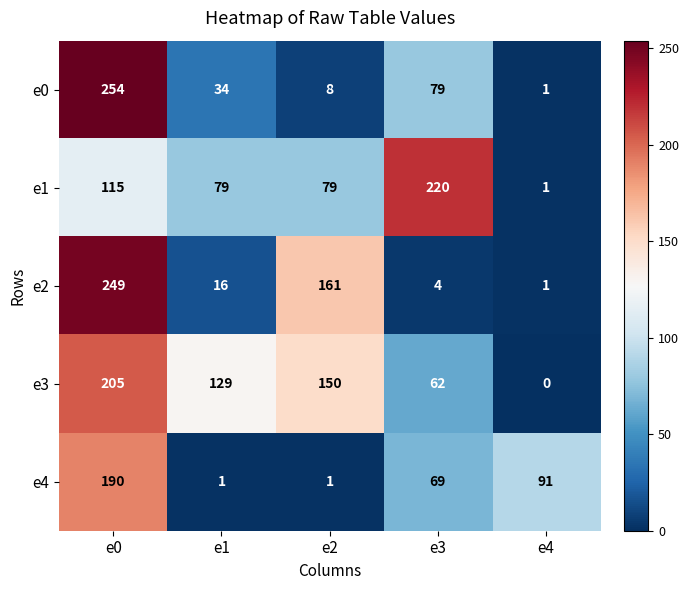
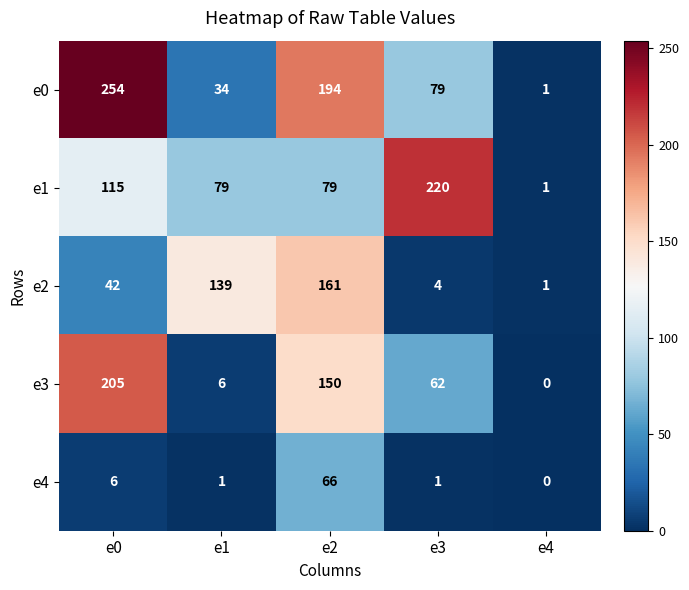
e0, e2: 8 -> 194
e2, e0: 249 -> 42
e2, e1: 16 -> 139
e3, e1: 129 -> 6
e4, e0: 190 -> 6
e4, e2: 1 -> 66
e4, e3: 69 -> 1
e4, e4: 91 -> 0
